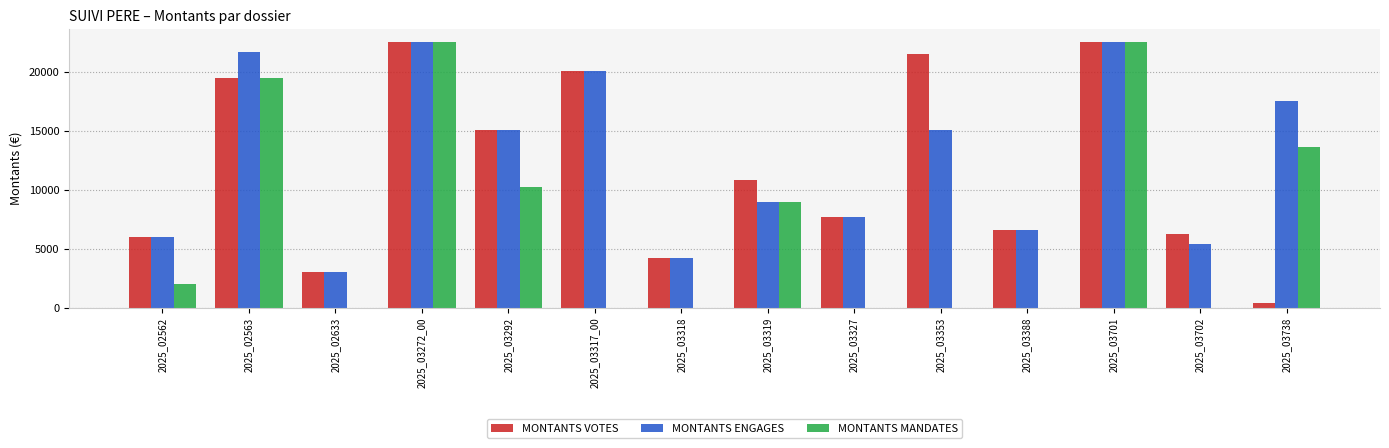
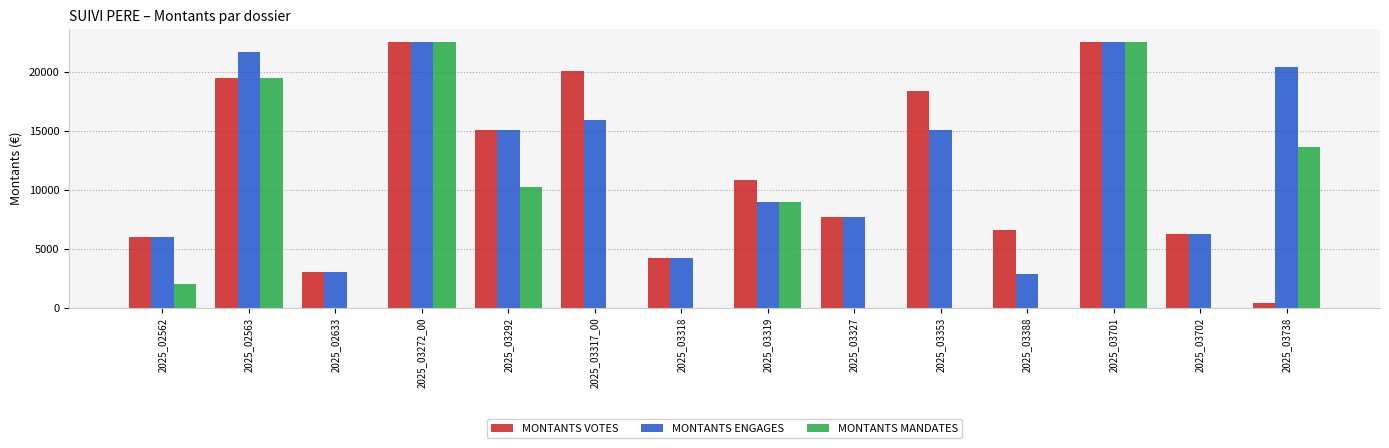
MONTANTS ENGAGES, 2025_03317_00: 20100 -> 15900
MONTANTS VOTES, 2025_03353: 21500 -> 18400
MONTANTS ENGAGES, 2025_03388: 6600 -> 2800
MONTANTS ENGAGES, 2025_03702: 5400 -> 6300
MONTANTS ENGAGES, 2025_03738: 17600 -> 20400
